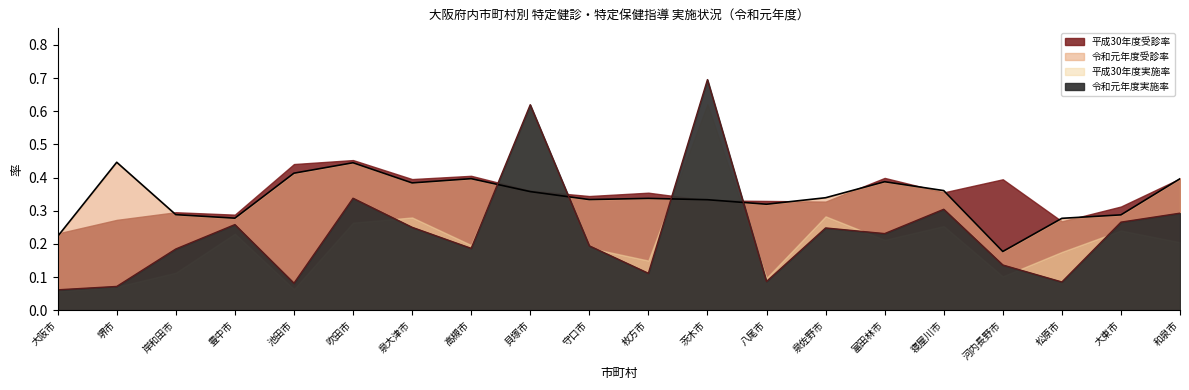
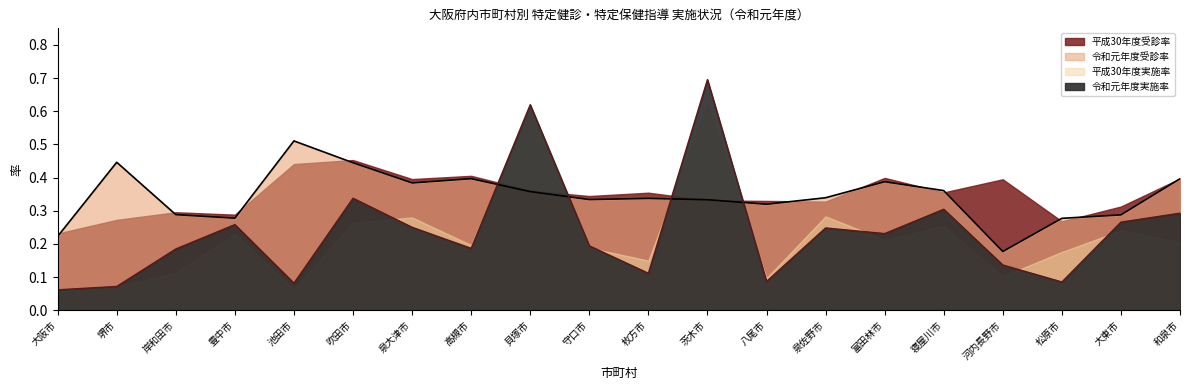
令和元年度受診率, 池田市: 0.41 -> 0.51
